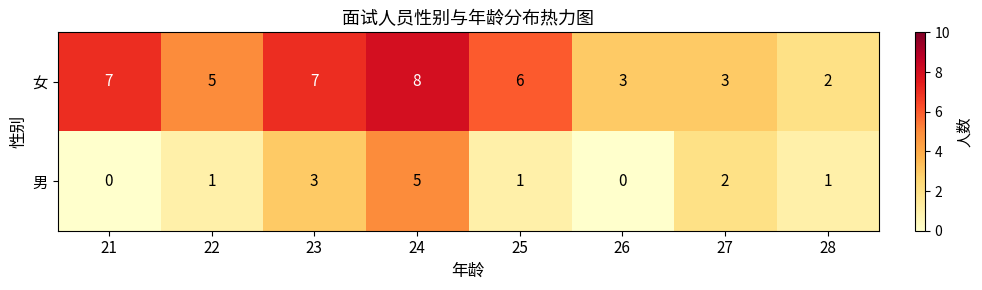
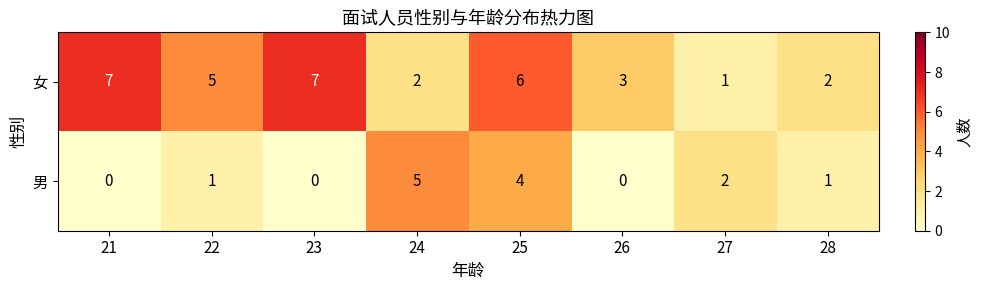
女, 24: 8 -> 2
女, 27: 3 -> 1
男, 23: 3 -> 0
男, 25: 1 -> 4
